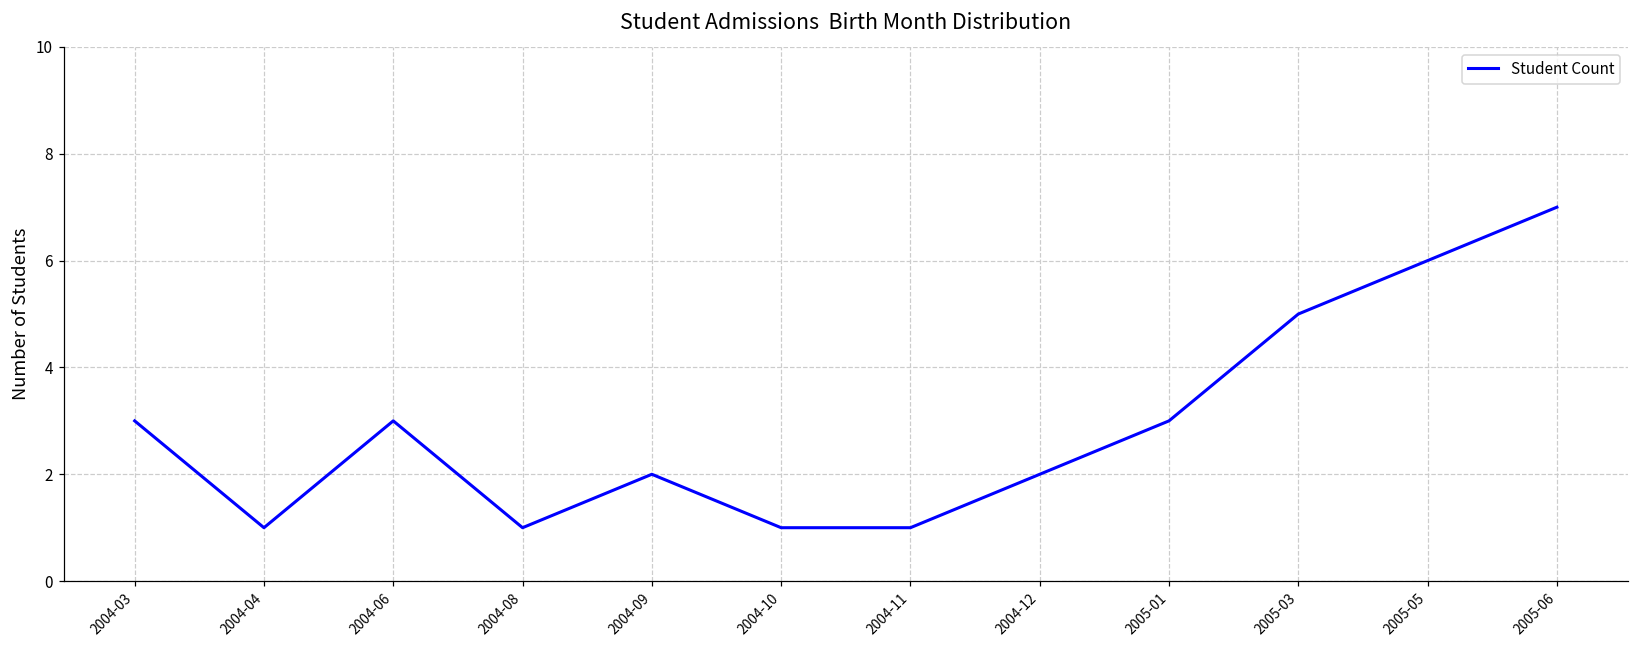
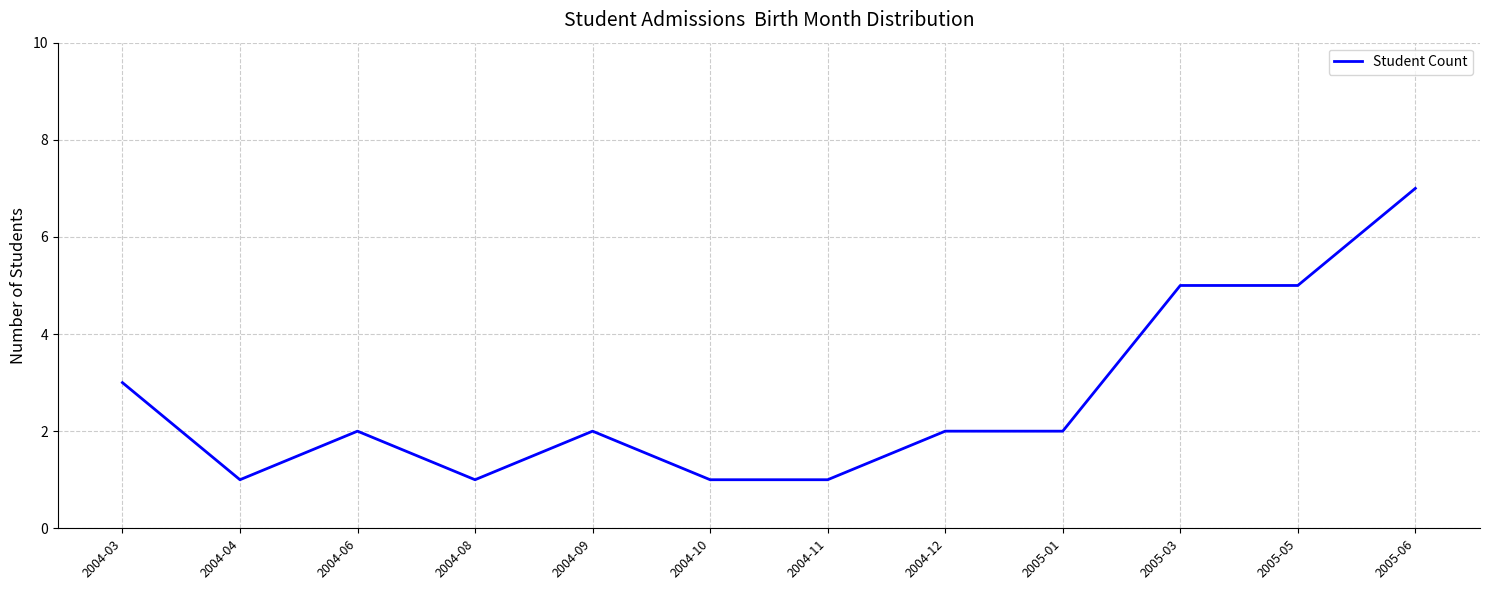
2004-06: 3 -> 2
2005-01: 3 -> 2
2005-05: 6 -> 5
